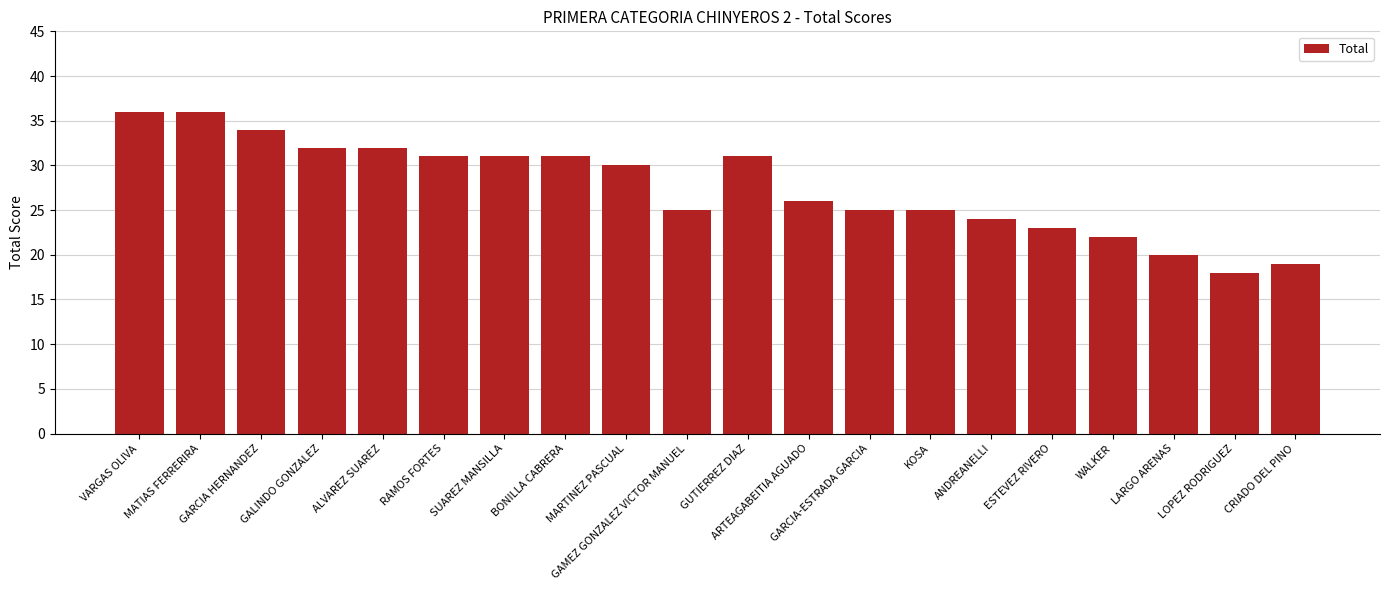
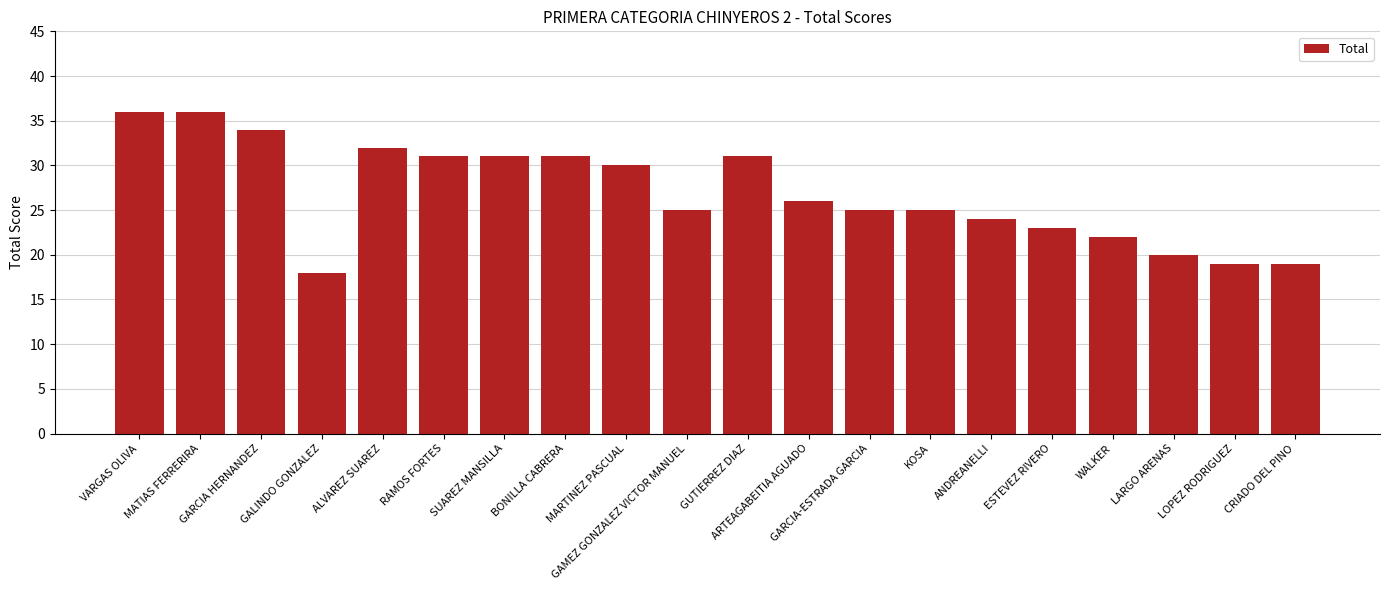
GALINDO GONZALEZ: 32 -> 18
LOPEZ RODRIGUEZ: 18 -> 19
